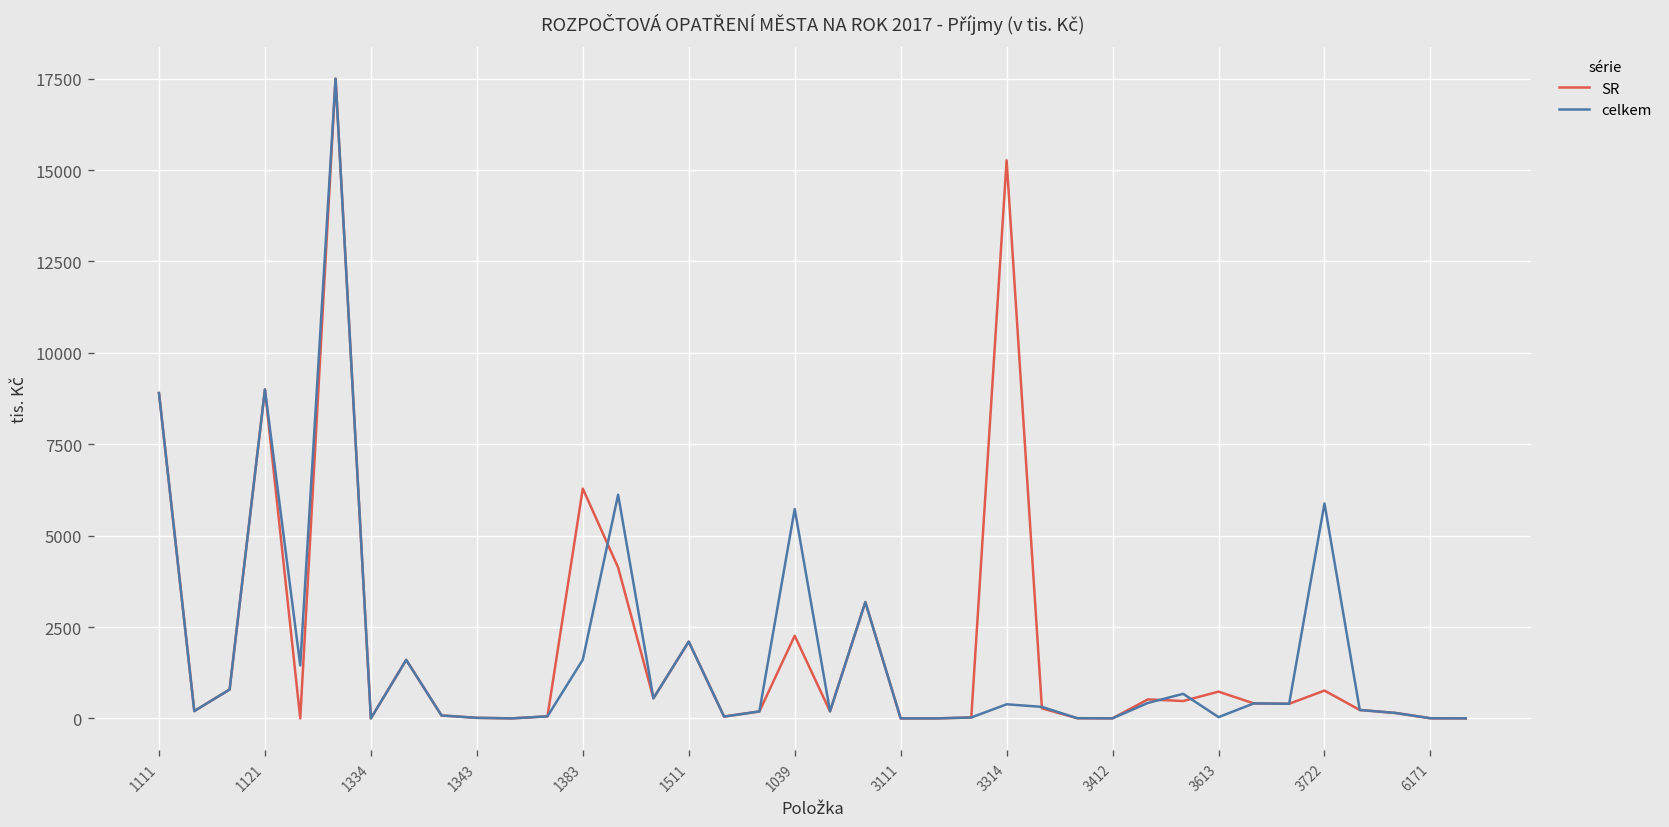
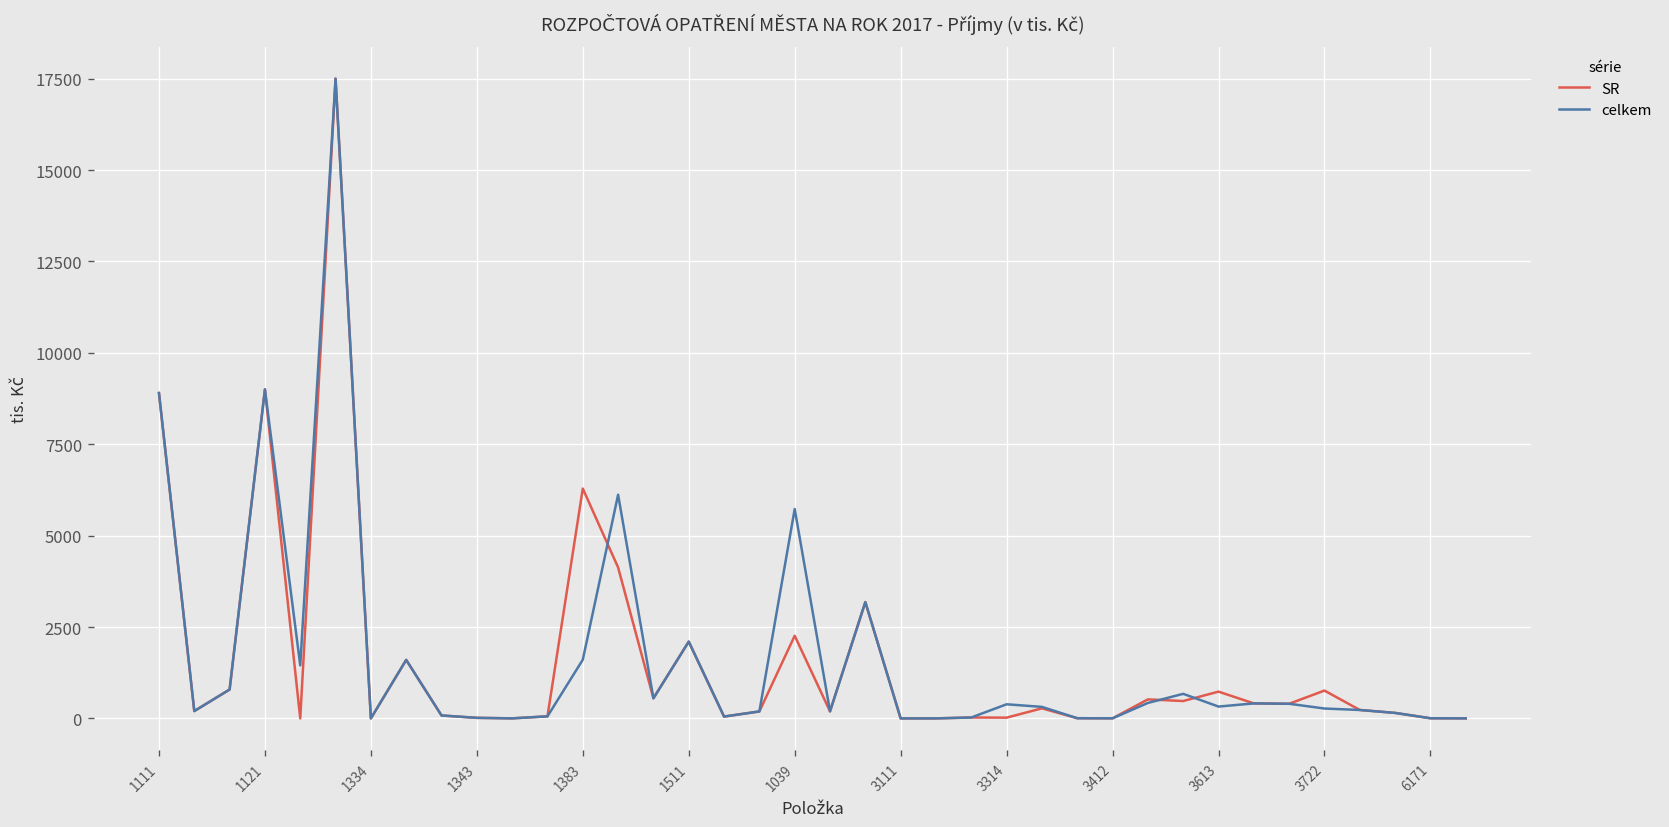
SR, 3314: 15300 -> 0
celkem, 3613: 0 -> 300
celkem, 3722: 5900 -> 300
